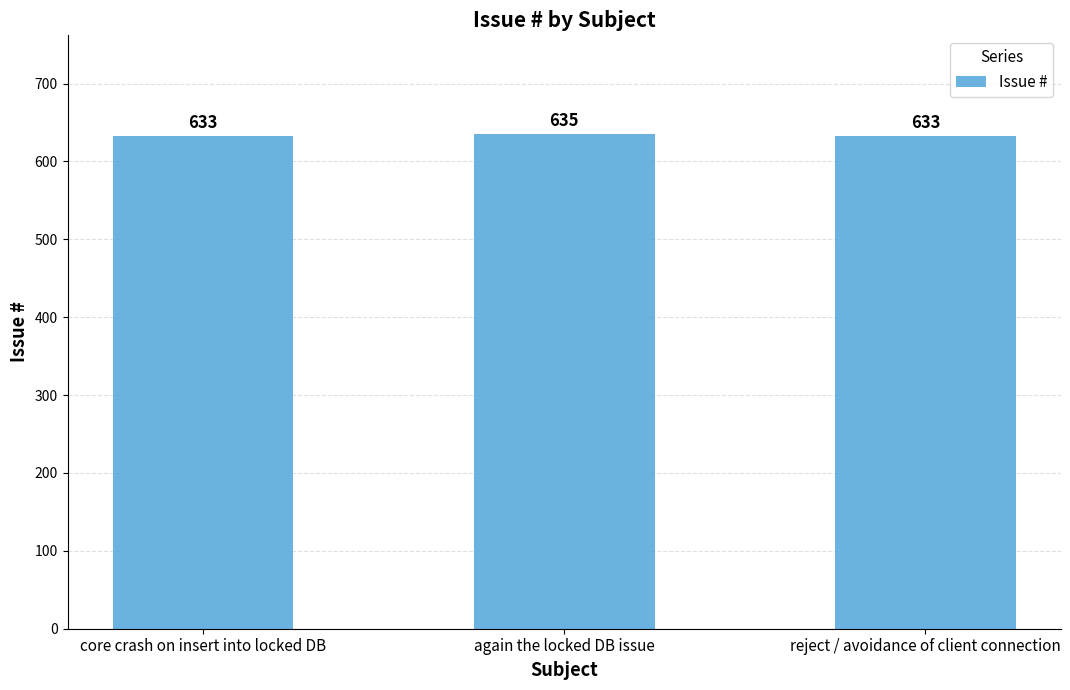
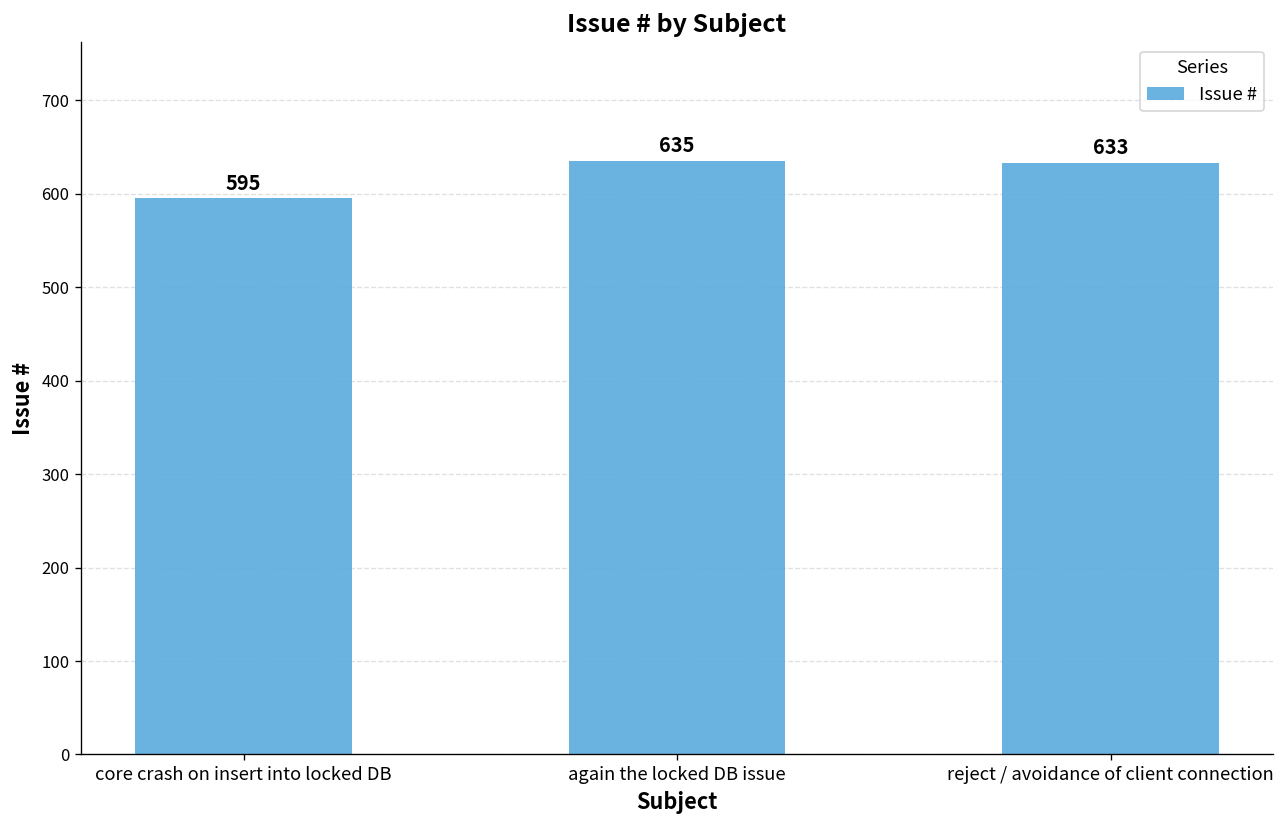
core crash on insert into locked DB: 633 -> 595
